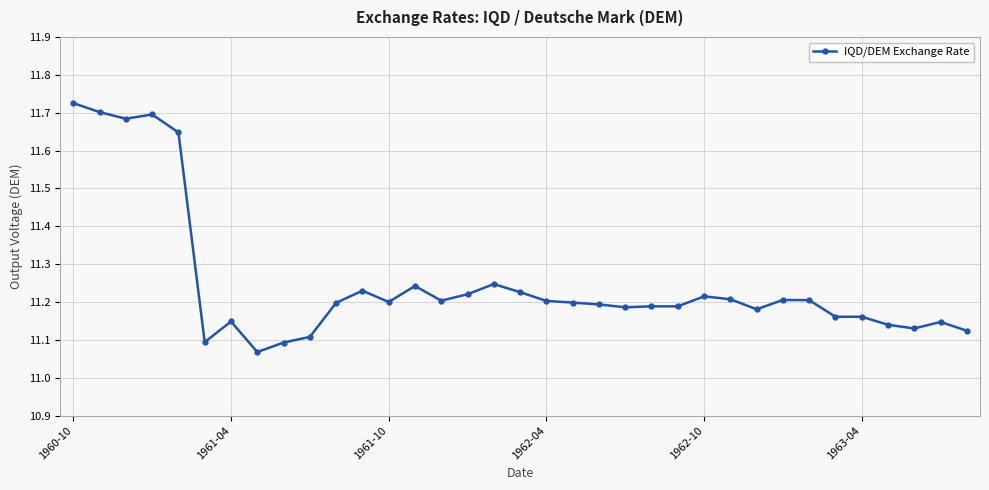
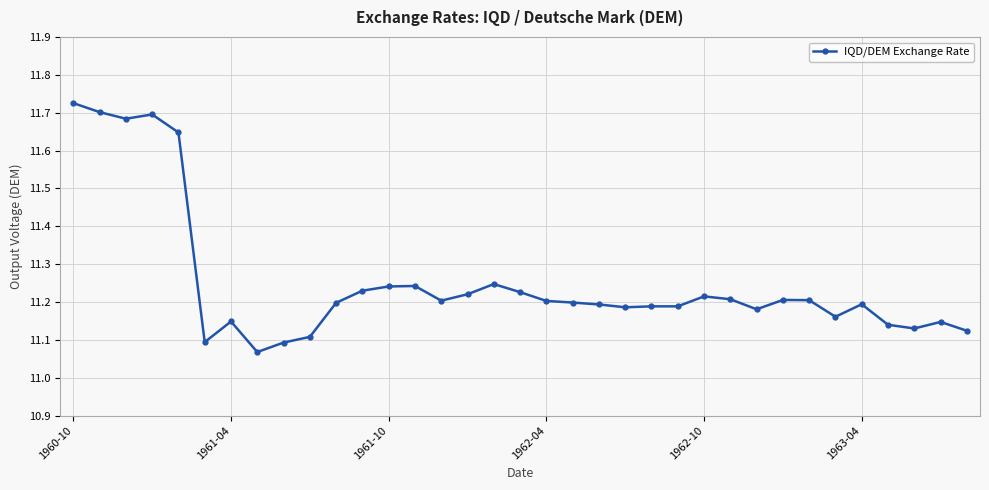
1961-10: 11.20 -> 11.24
1963-04: 11.16 -> 11.19
